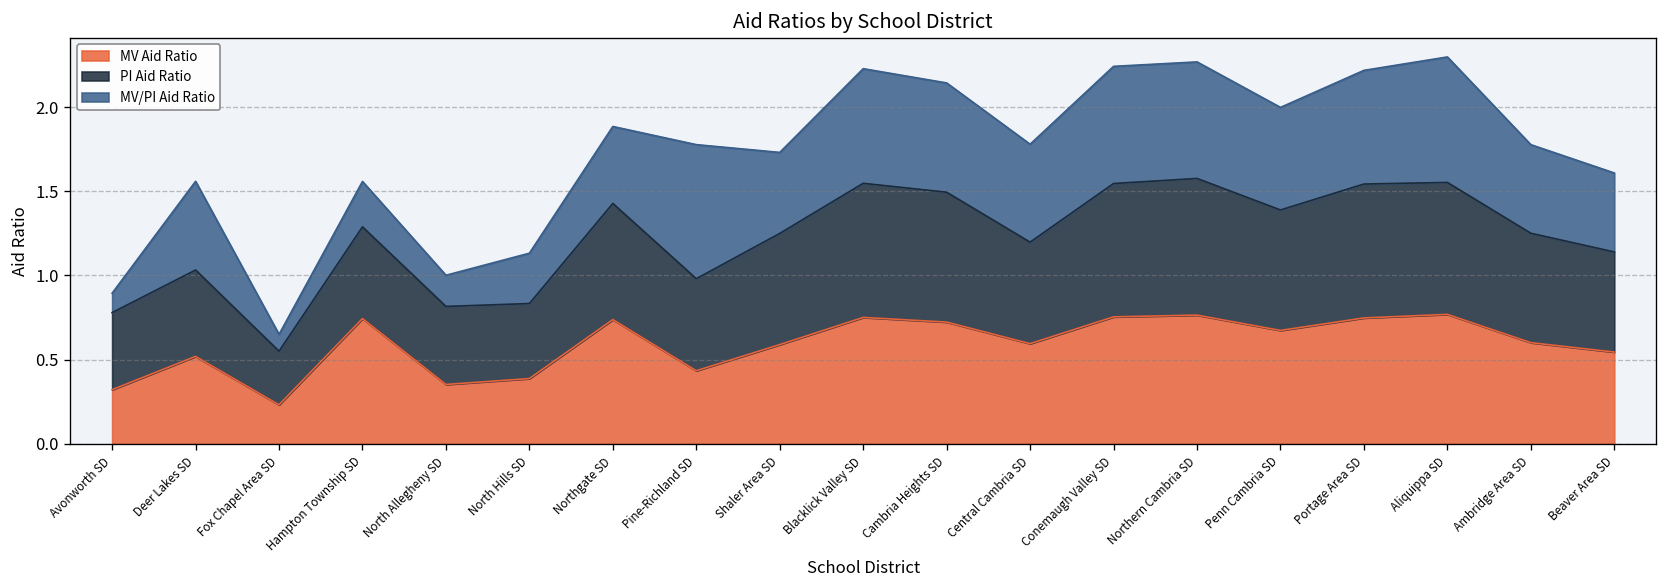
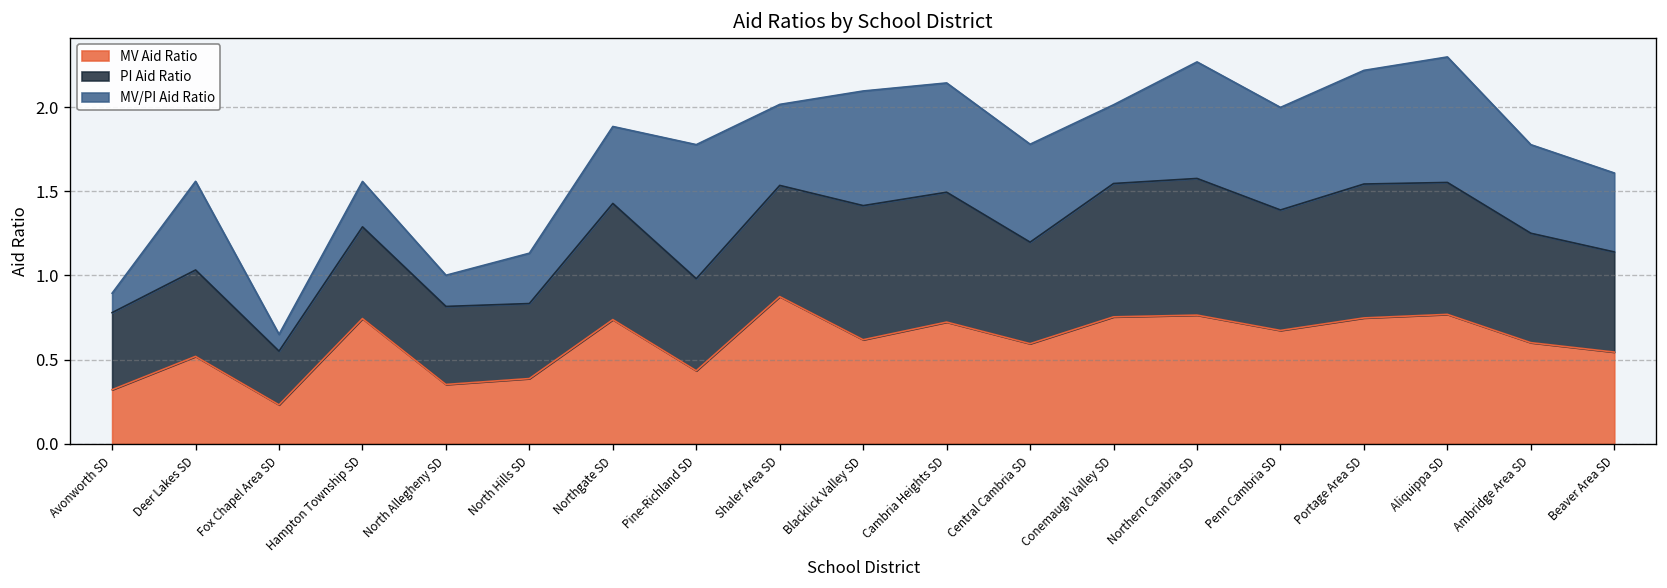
MV Aid Ratio, Shaler Area SD: 0.59 -> 0.87
MV Aid Ratio, Blacklick Valley SD: 0.75 -> 0.62
MV/PI Aid Ratio, Conemaugh Valley SD: 0.70 -> 0.47
